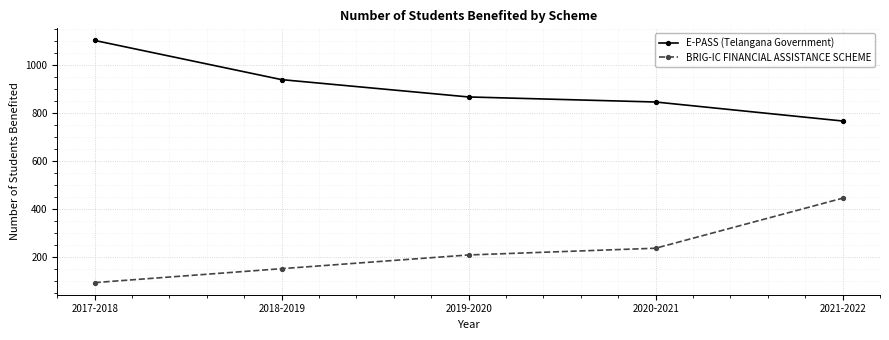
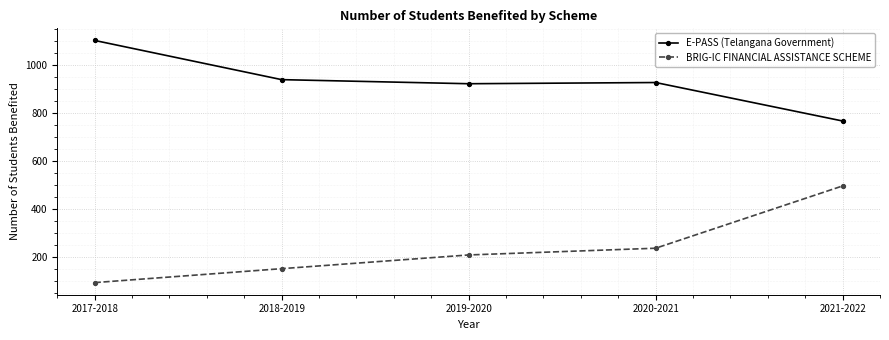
E-PASS (Telangana Government), 2019-2020: 870 -> 920
E-PASS (Telangana Government), 2020-2021: 850 -> 930
BRIG-IC FINANCIAL ASSISTANCE SCHEME, 2021-2022: 450 -> 500
